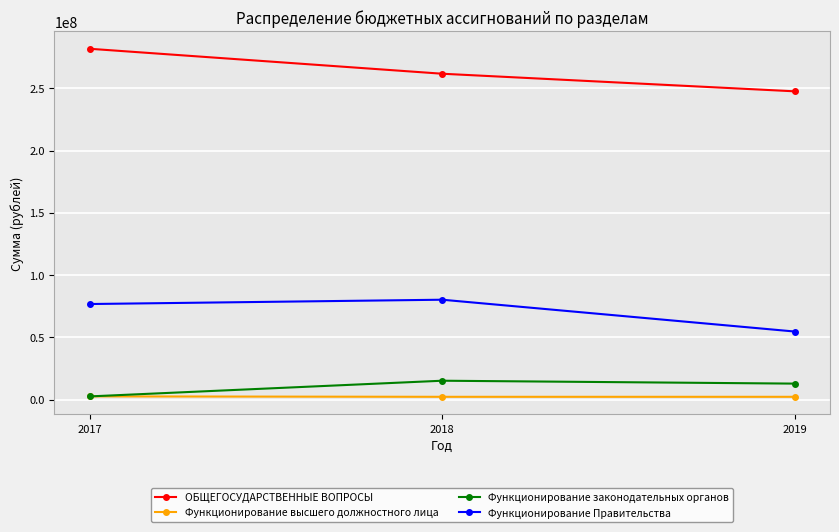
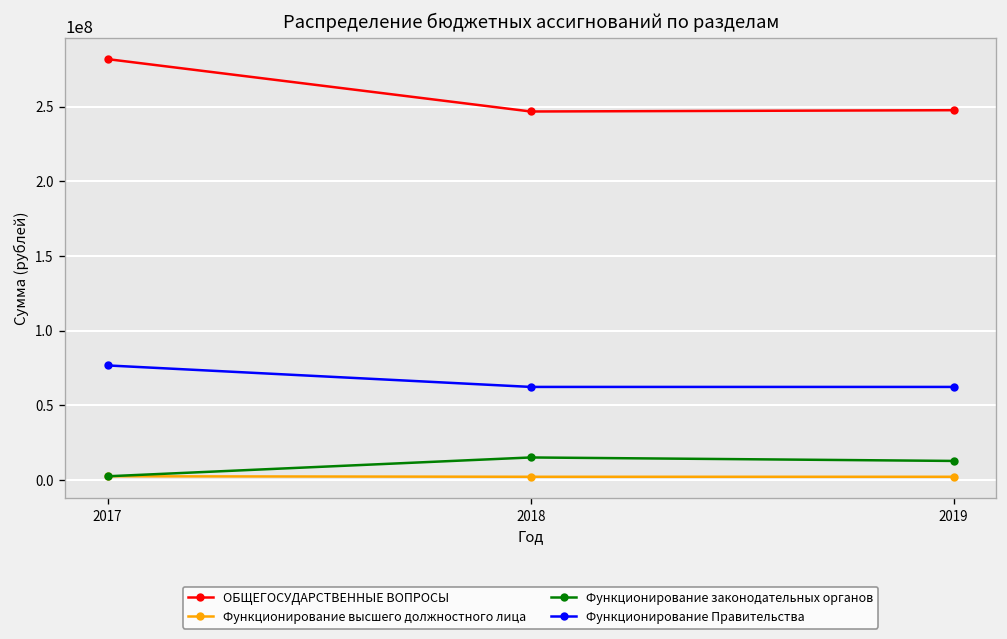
ОБЩЕГОСУДАРСТВЕННЫЕ ВОПРОСЫ, 2018: 262000000 -> 247000000
Функционирование Правительства, 2018: 80000000 -> 62000000
Функционирование Правительства, 2019: 55000000 -> 62000000
